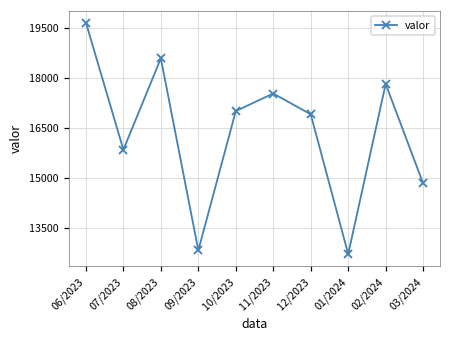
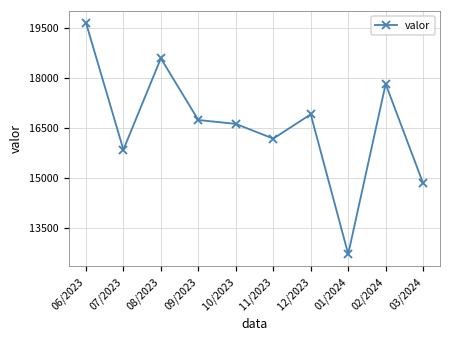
09/2023: 12800 -> 16700
10/2023: 17000 -> 16600
11/2023: 17500 -> 16200
